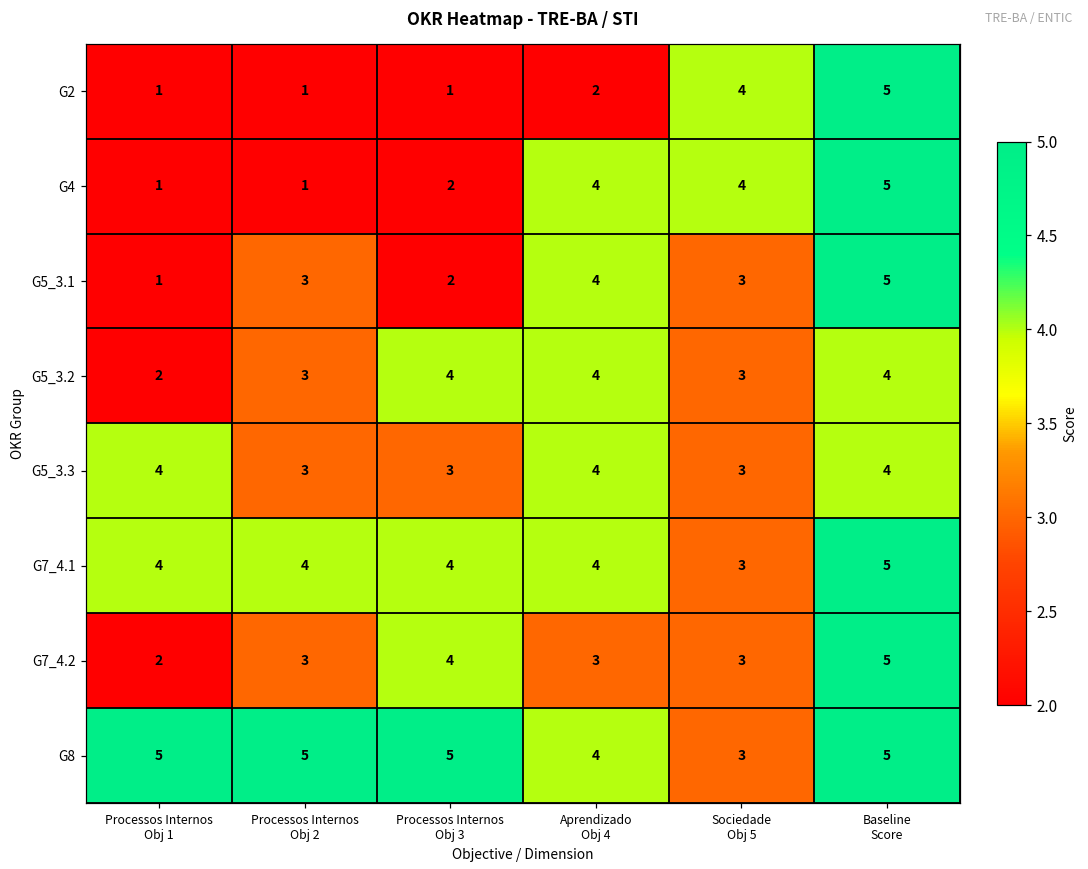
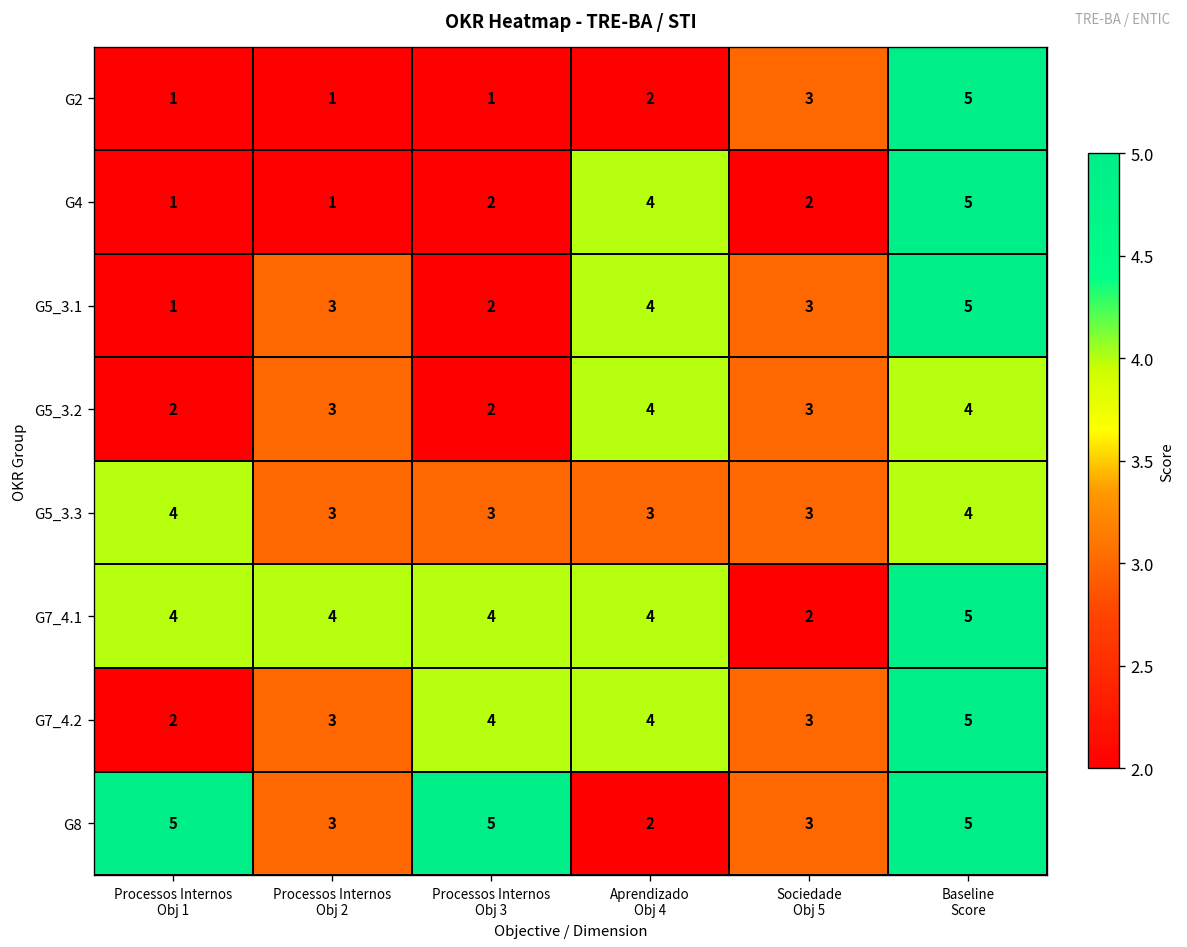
G2, Sociedade Obj 5: 4 -> 3
G4, Sociedade Obj 5: 4 -> 2
G5_3.2, Processos Internos Obj 3: 4 -> 2
G5_3.3, Aprendizado Obj 4: 4 -> 3
G7_4.1, Sociedade Obj 5: 3 -> 2
G7_4.2, Aprendizado Obj 4: 3 -> 4
G8, Processos Internos Obj 2: 5 -> 3
G8, Aprendizado Obj 4: 4 -> 2
